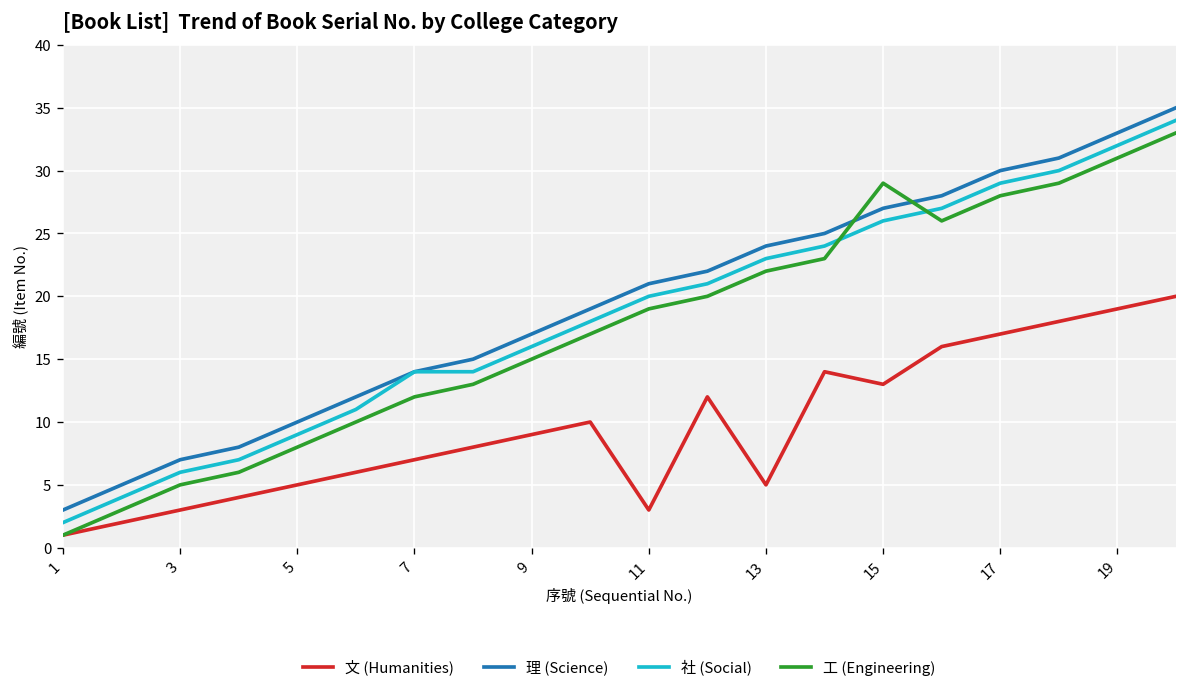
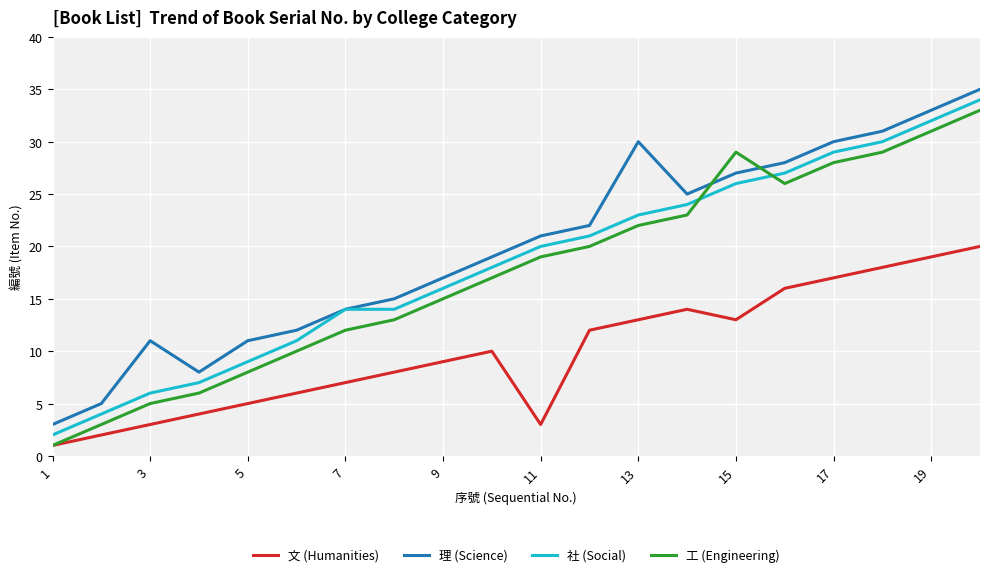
理 (Science), 3: 7 -> 11
理 (Science), 5: 10 -> 11
文 (Humanities), 13: 5 -> 13
理 (Science), 13: 24 -> 30
